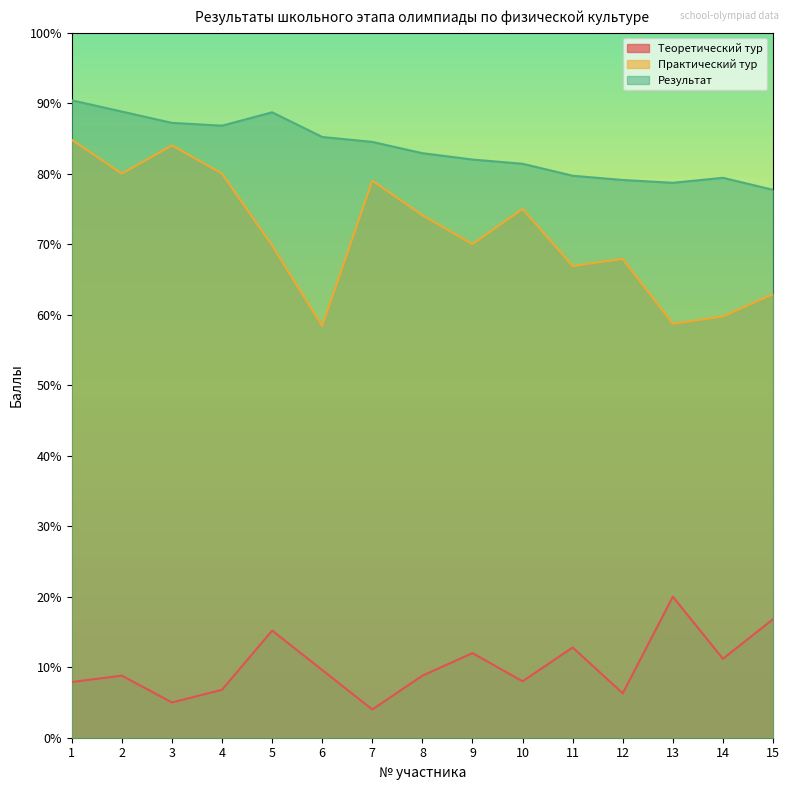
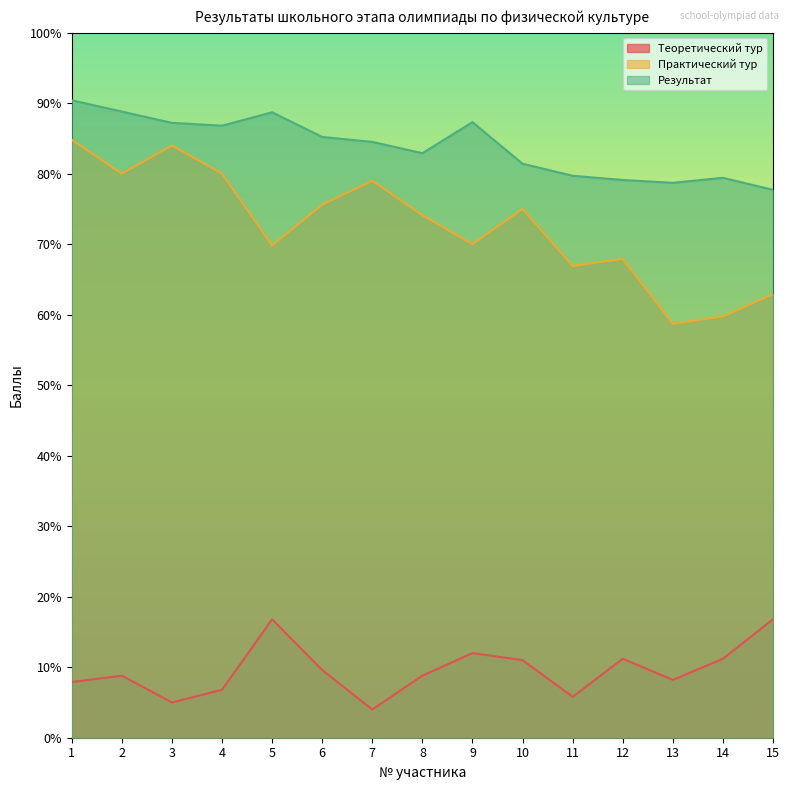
Теоретический тур, 5: 15% -> 17%
Практический тур, 6: 58% -> 76%
Результат, 9: 82% -> 87%
Теоретический тур, 10: 8% -> 11%
Теоретический тур, 11: 13% -> 6%
Теоретический тур, 12: 6% -> 11%
Теоретический тур, 13: 20% -> 8%
